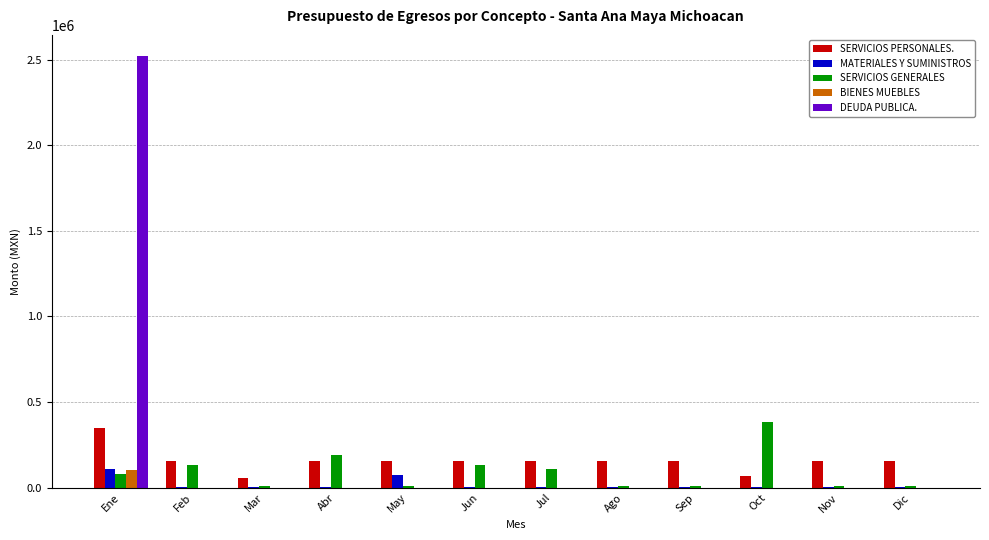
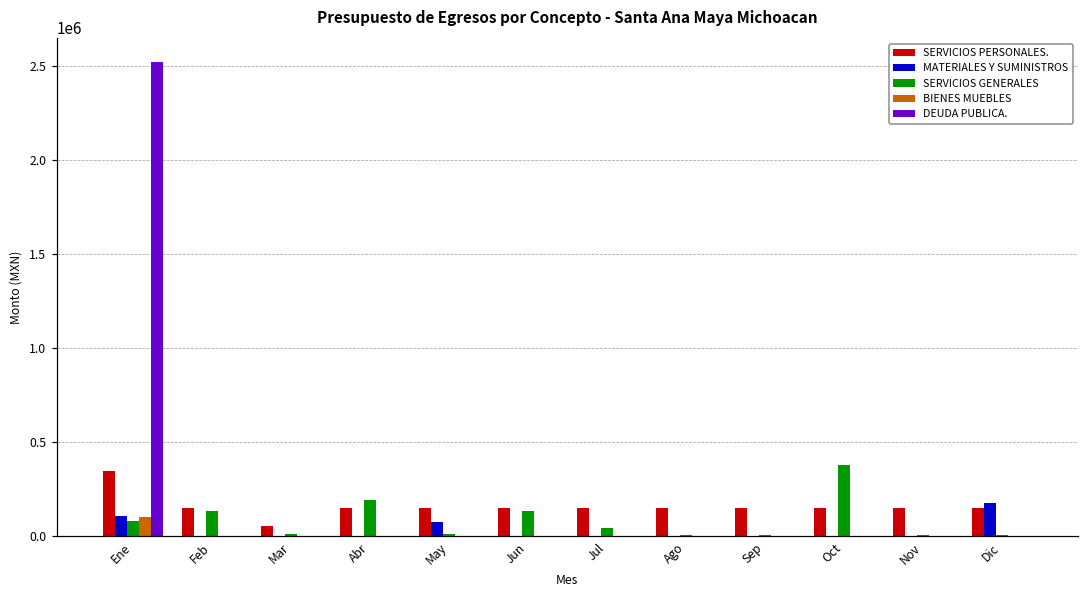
SERVICIOS GENERALES, Jul: 110000 -> 40000
SERVICIOS PERSONALES., Oct: 70000 -> 150000
MATERIALES Y SUMINISTROS, Dic: 0 -> 180000
